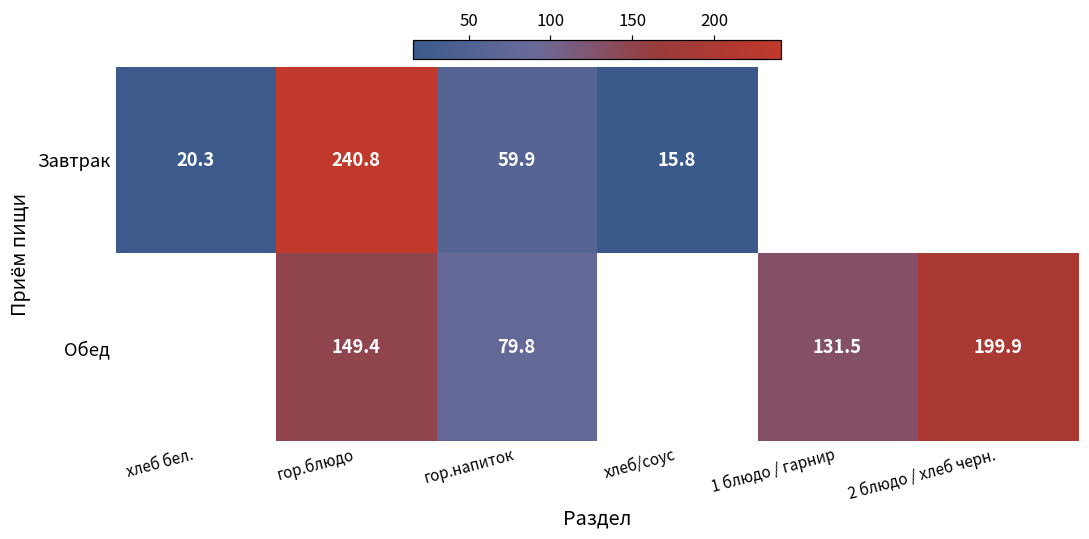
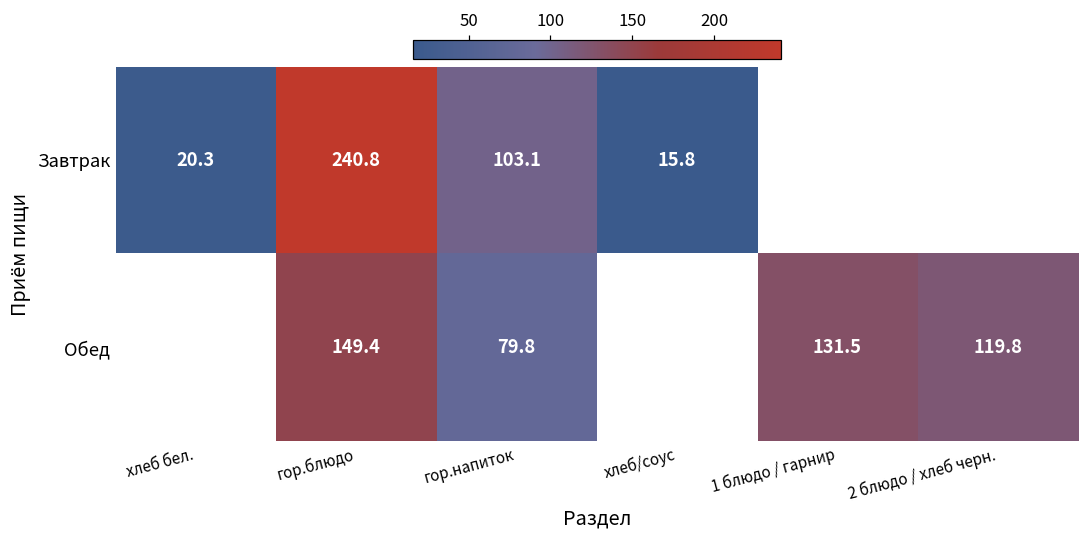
Завтрак, гор.напиток: 59.9 -> 103.1
Обед, 2 блюдо / хлеб черн.: 199.9 -> 119.8
